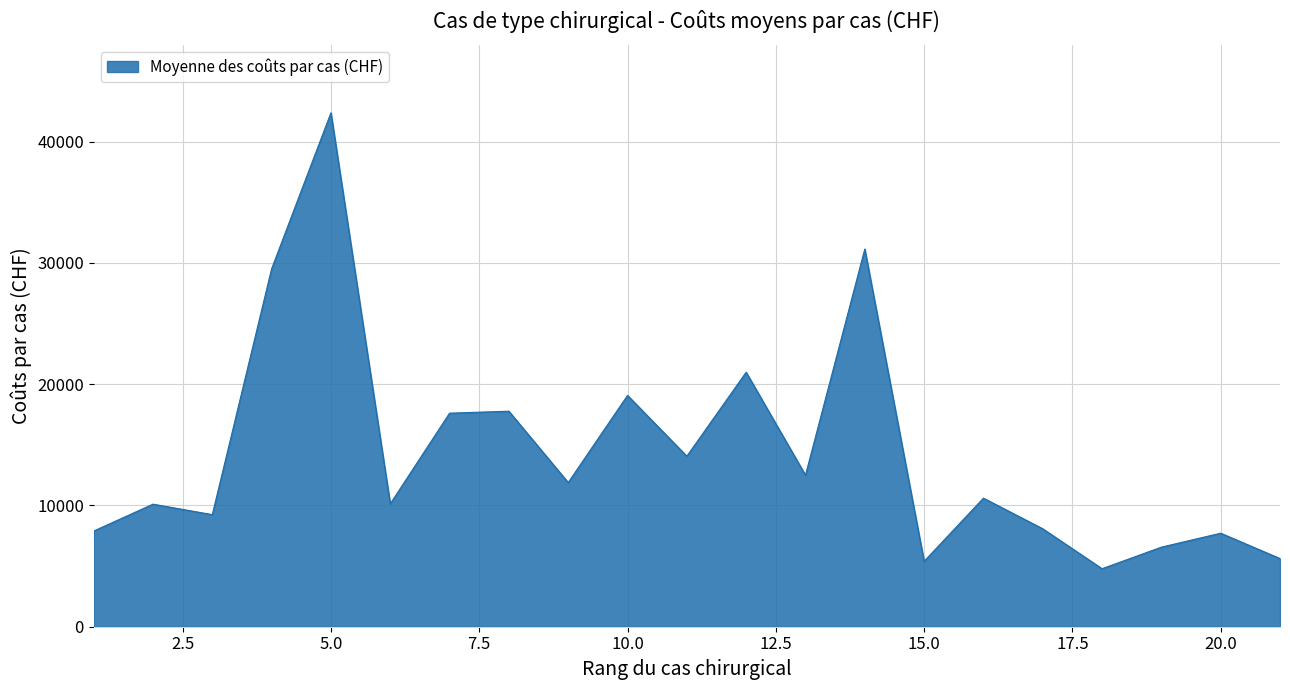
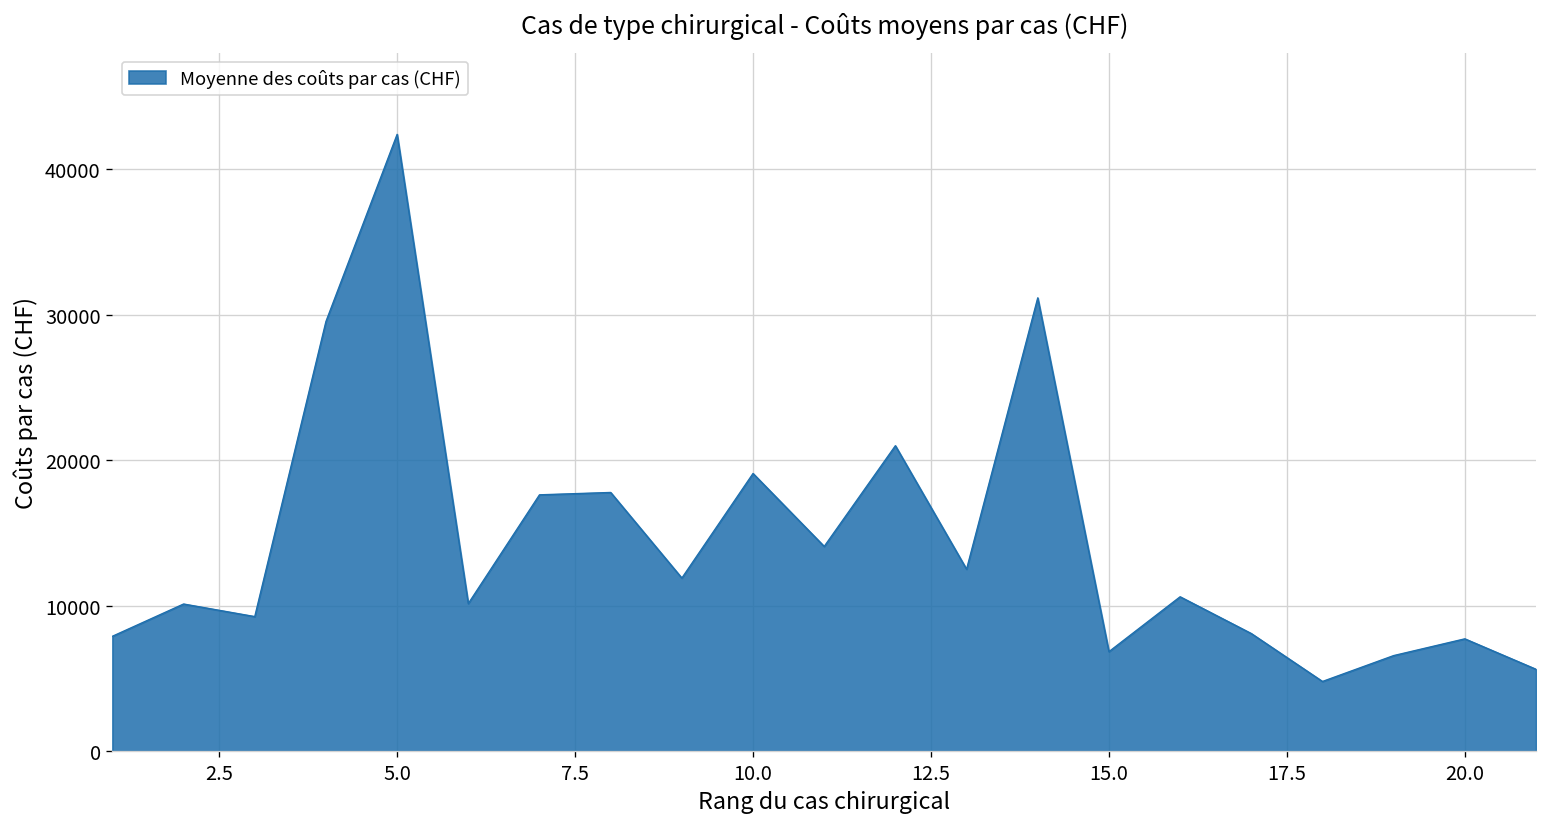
15.0: 5400 -> 6800
